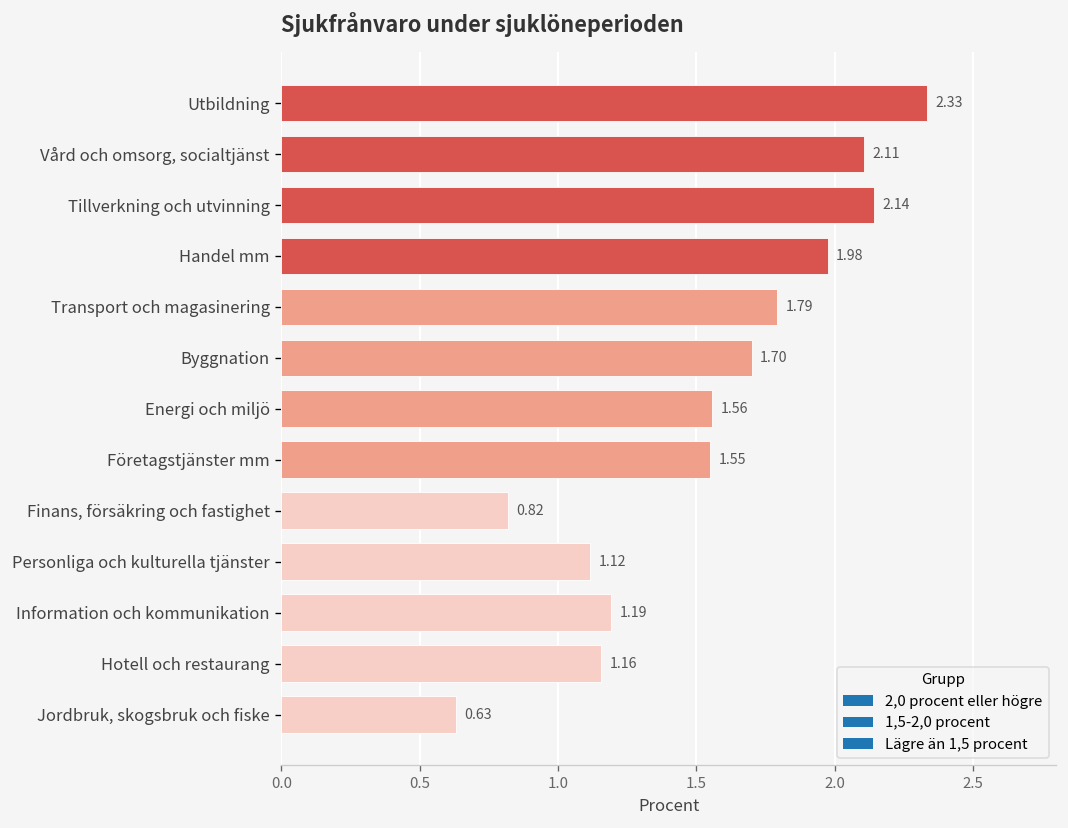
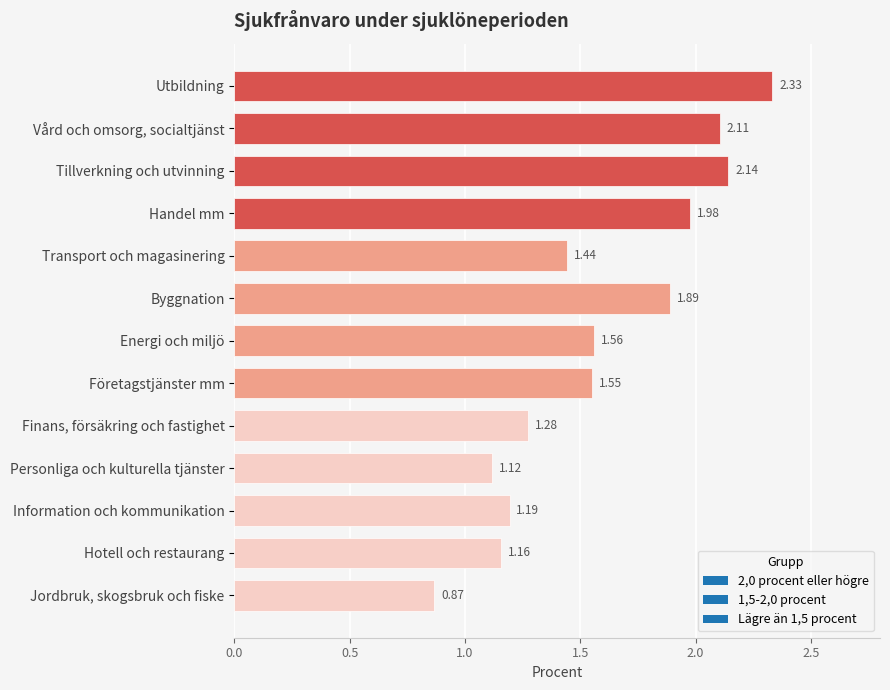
Transport och magasinering: 1.79 -> 1.44
Byggnation: 1.70 -> 1.89
Finans, försäkring och fastighet: 0.82 -> 1.28
Jordbruk, skogsbruk och fiske: 0.63 -> 0.87
